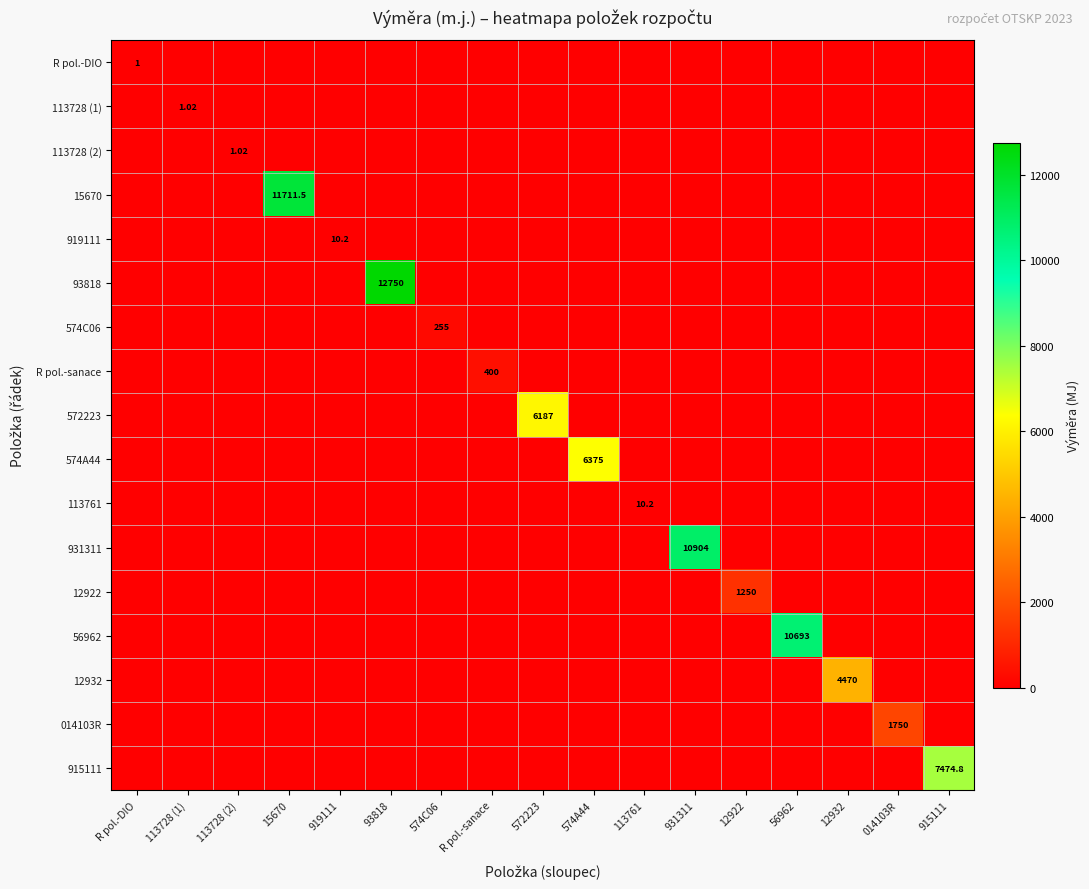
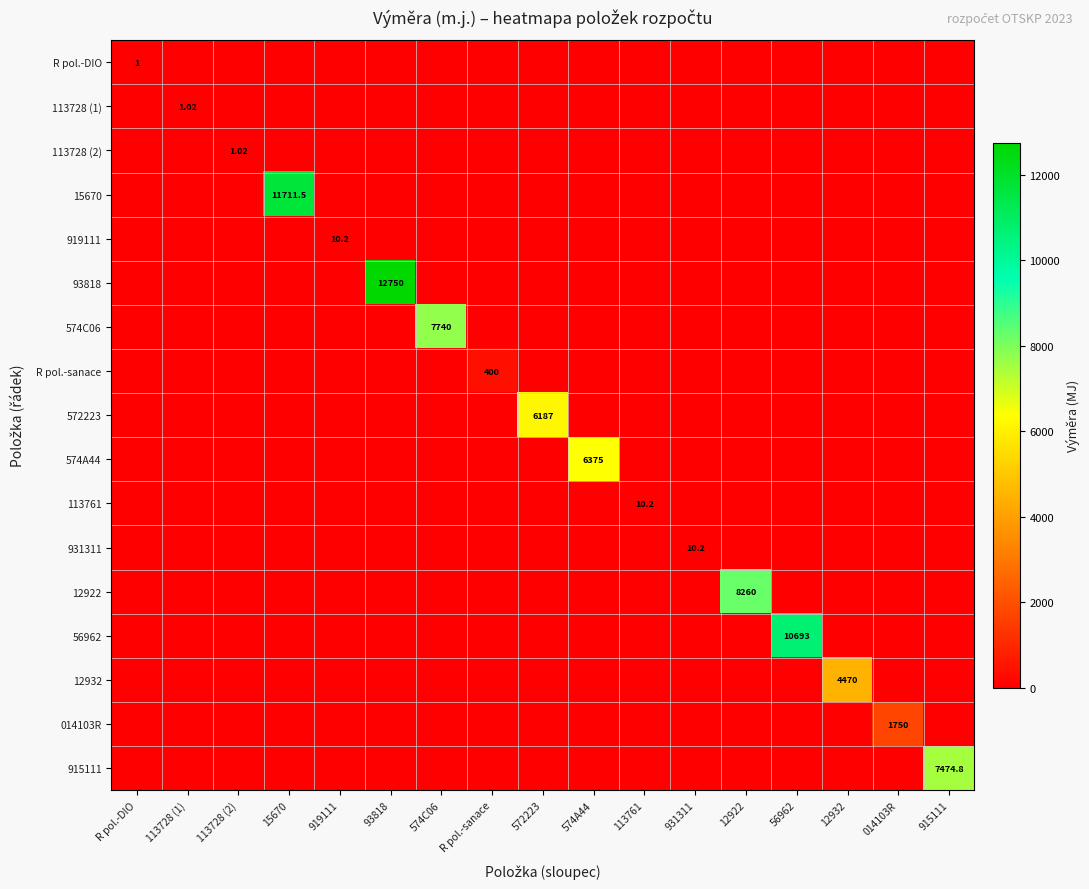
574C06, 574C06: 255 -> 7740
931311, 931311: 10904 -> 10.2
12922, 12922: 1250 -> 8260
